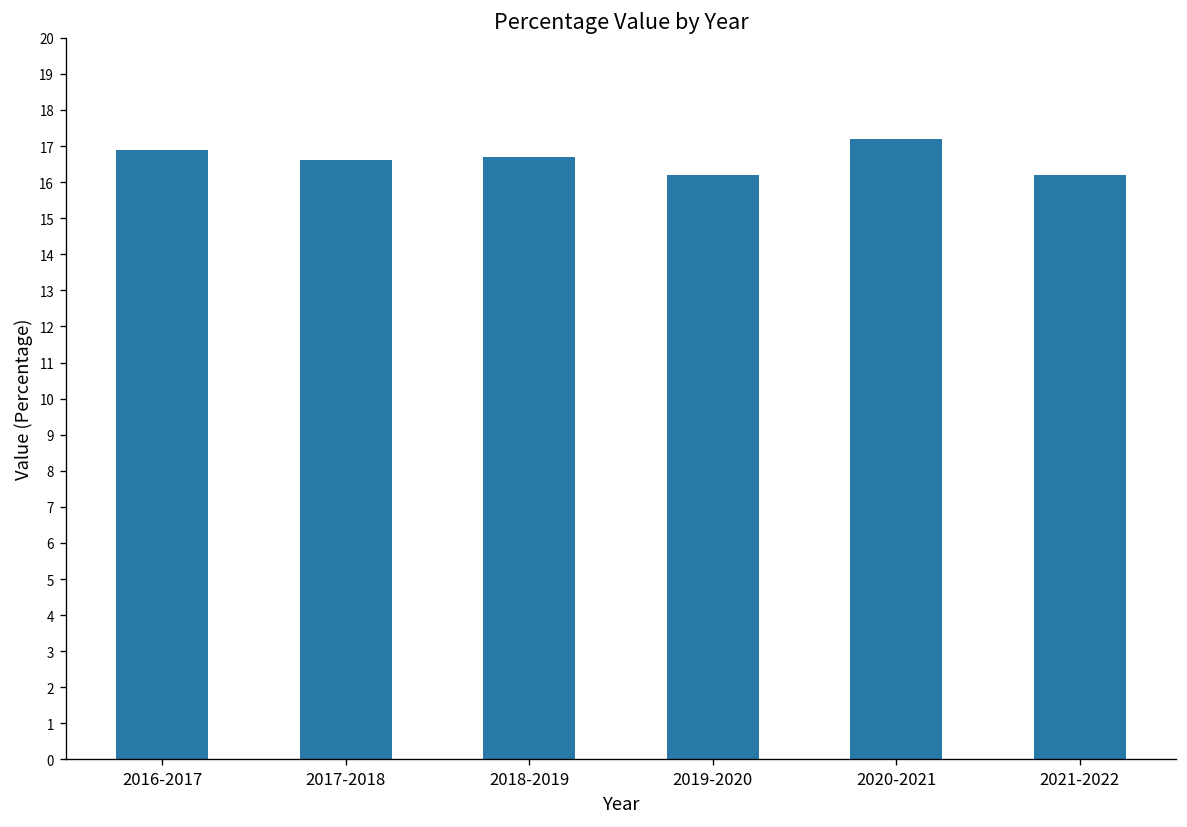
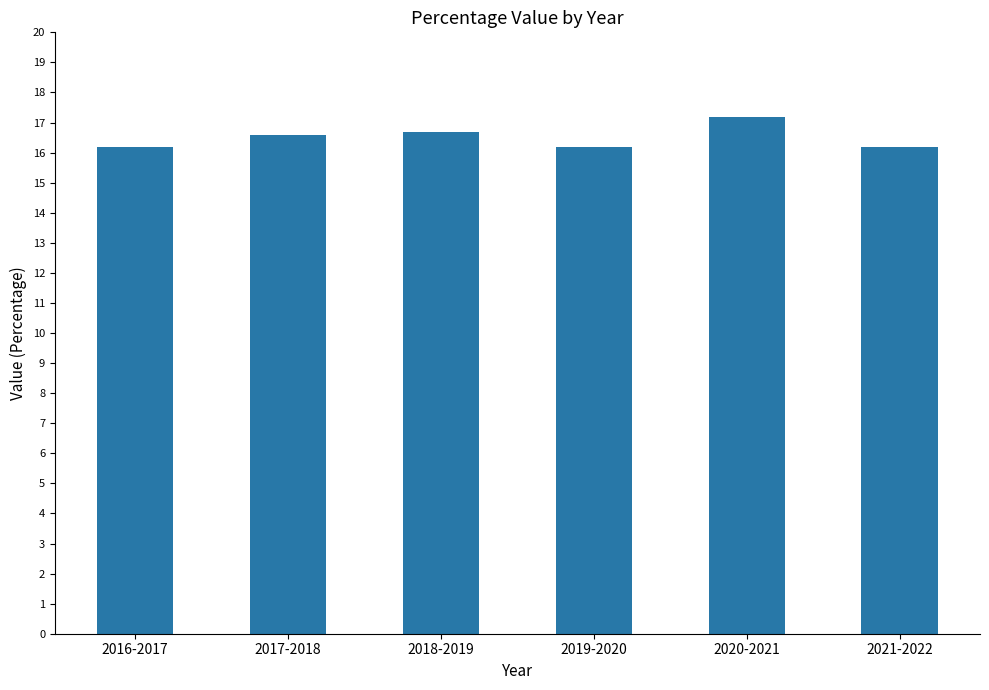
2016-2017: 16.9 -> 16.2
